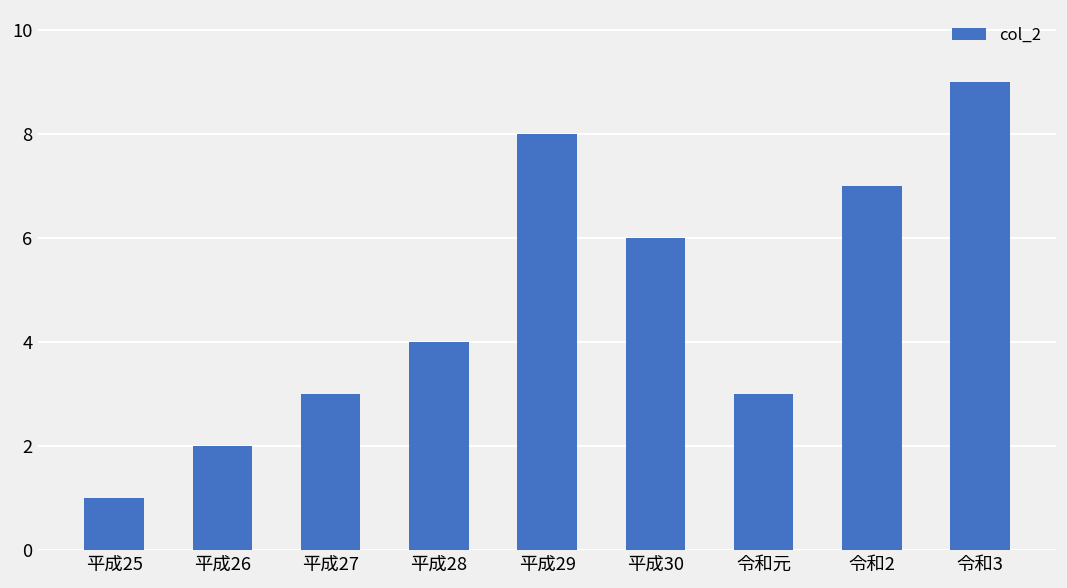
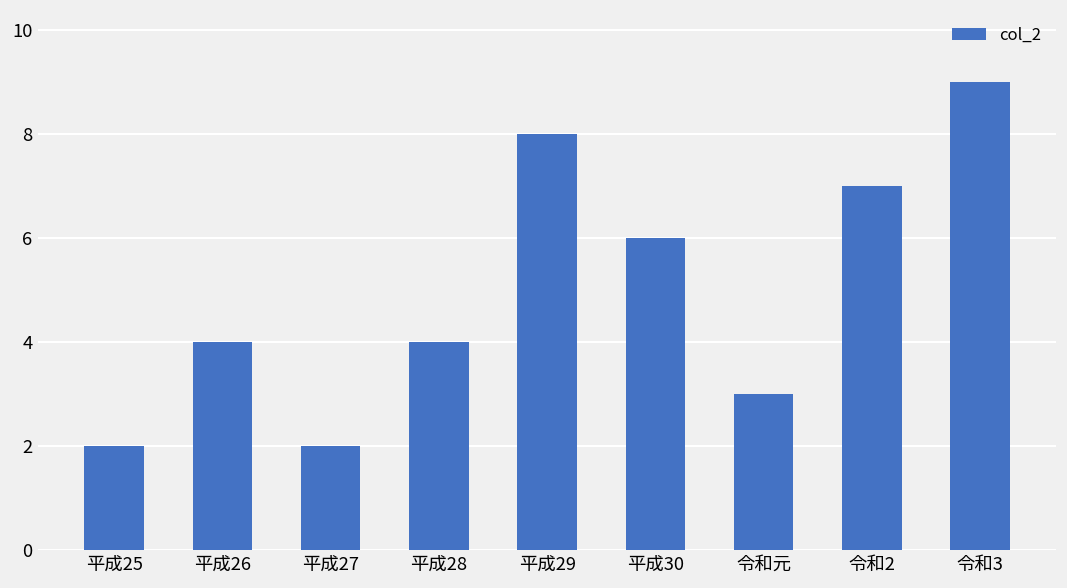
平成25: 1 -> 2
平成26: 2 -> 4
平成27: 3 -> 2
